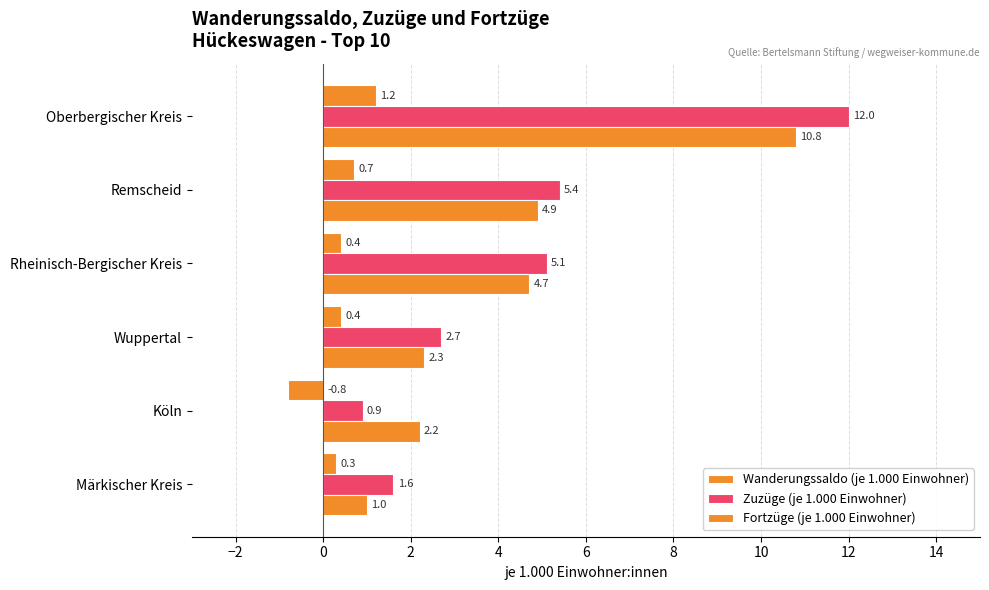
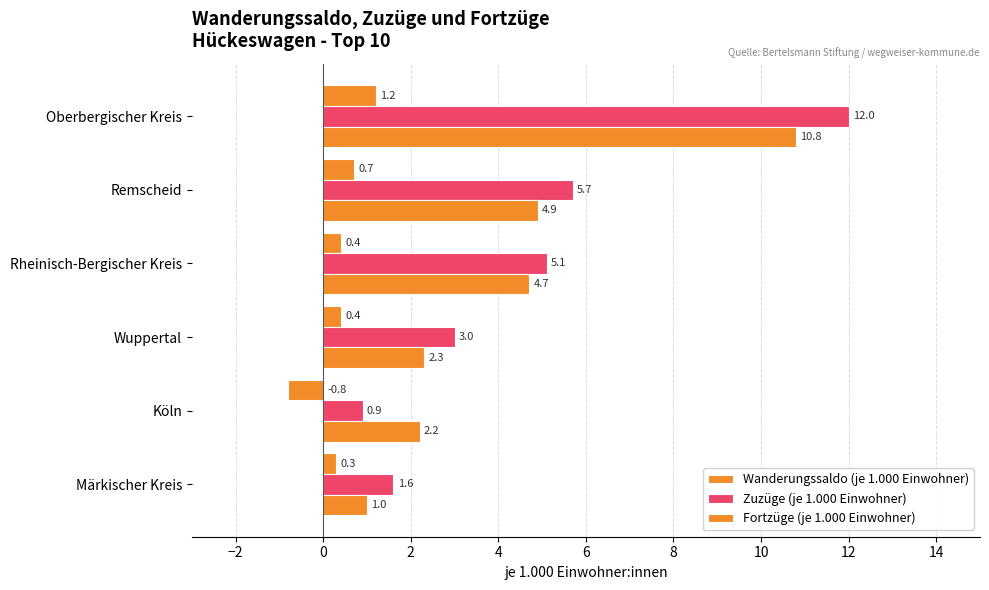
Zuzüge (je 1.000 Einwohner), Remscheid: 5.4 -> 5.7
Zuzüge (je 1.000 Einwohner), Wuppertal: 2.7 -> 3.0
